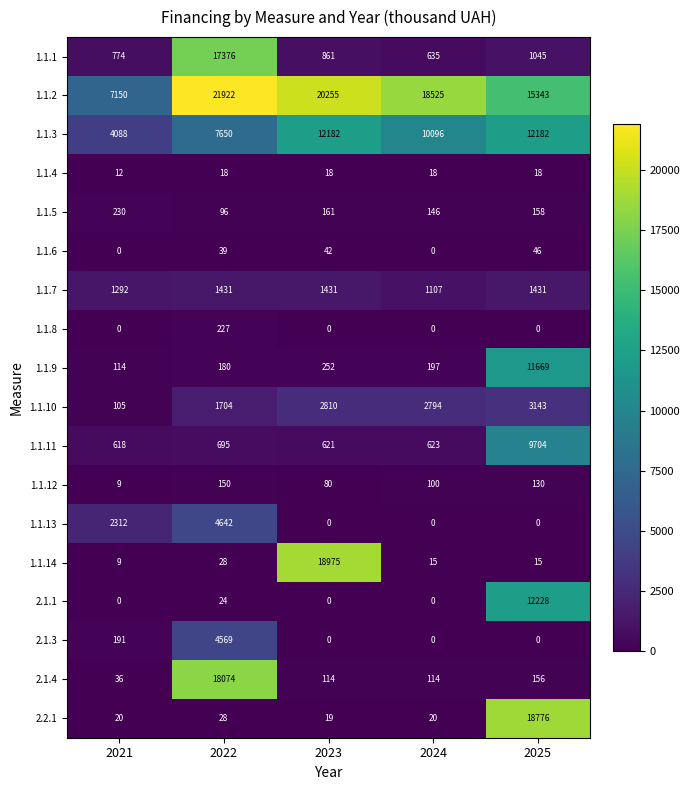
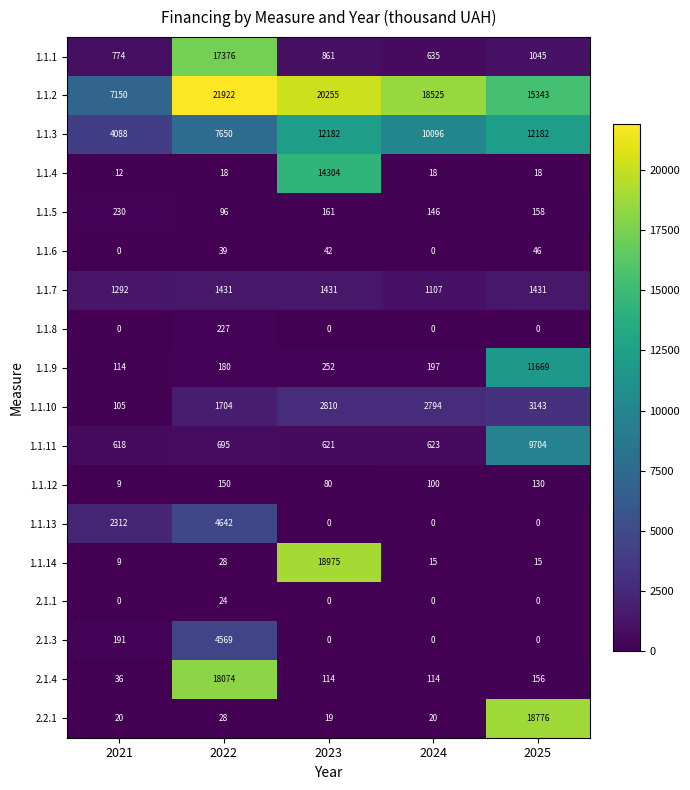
1.1.4, 2023: 18 -> 14304
2.1.1, 2025: 12228 -> 0
